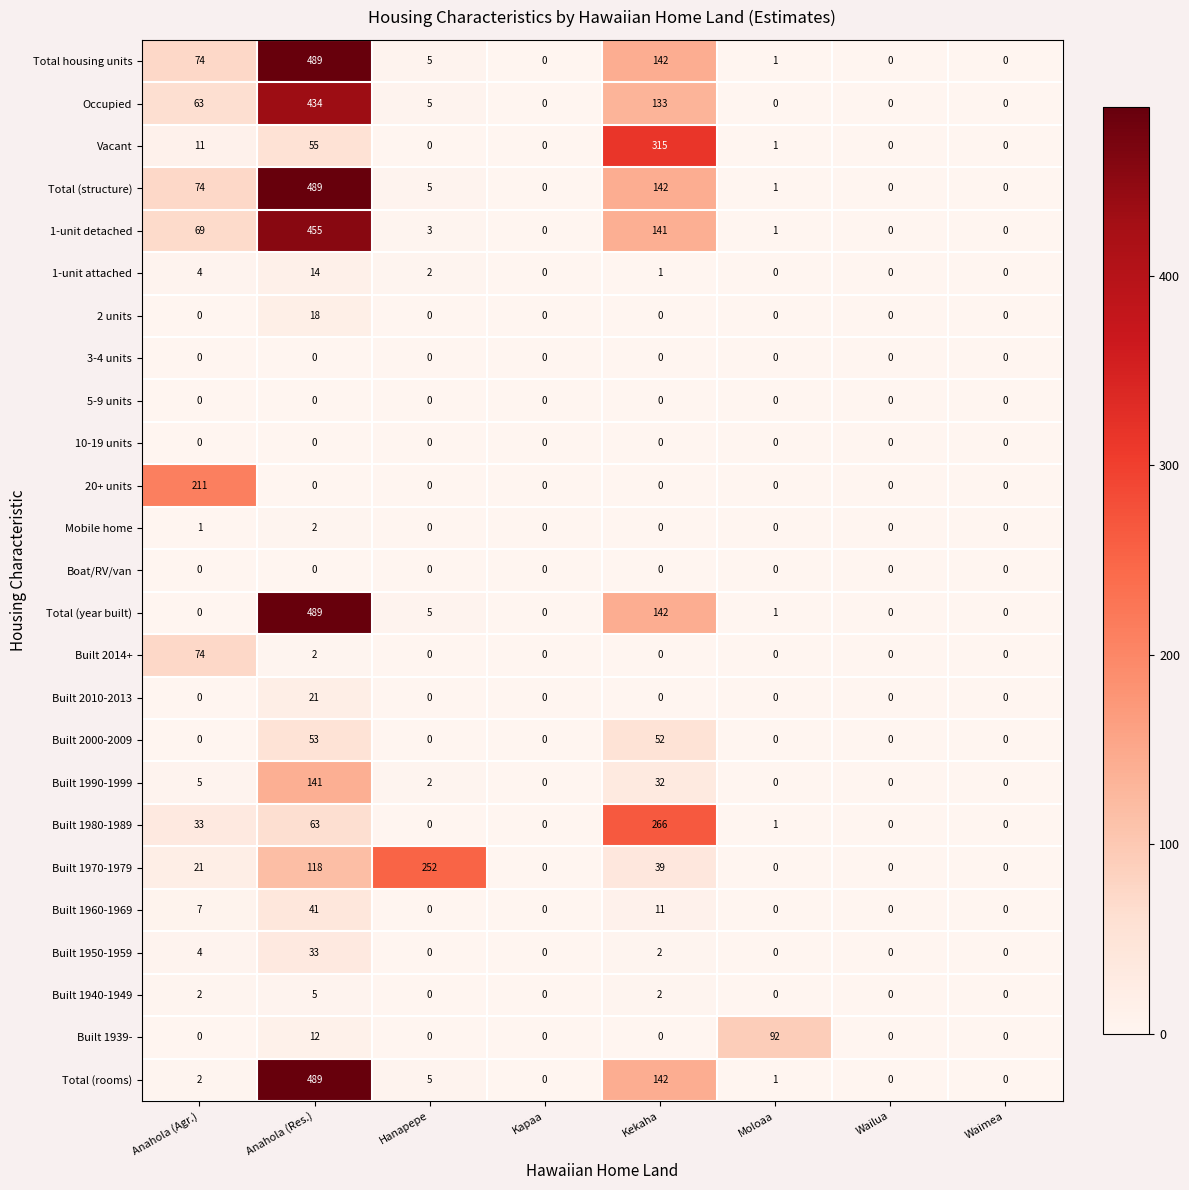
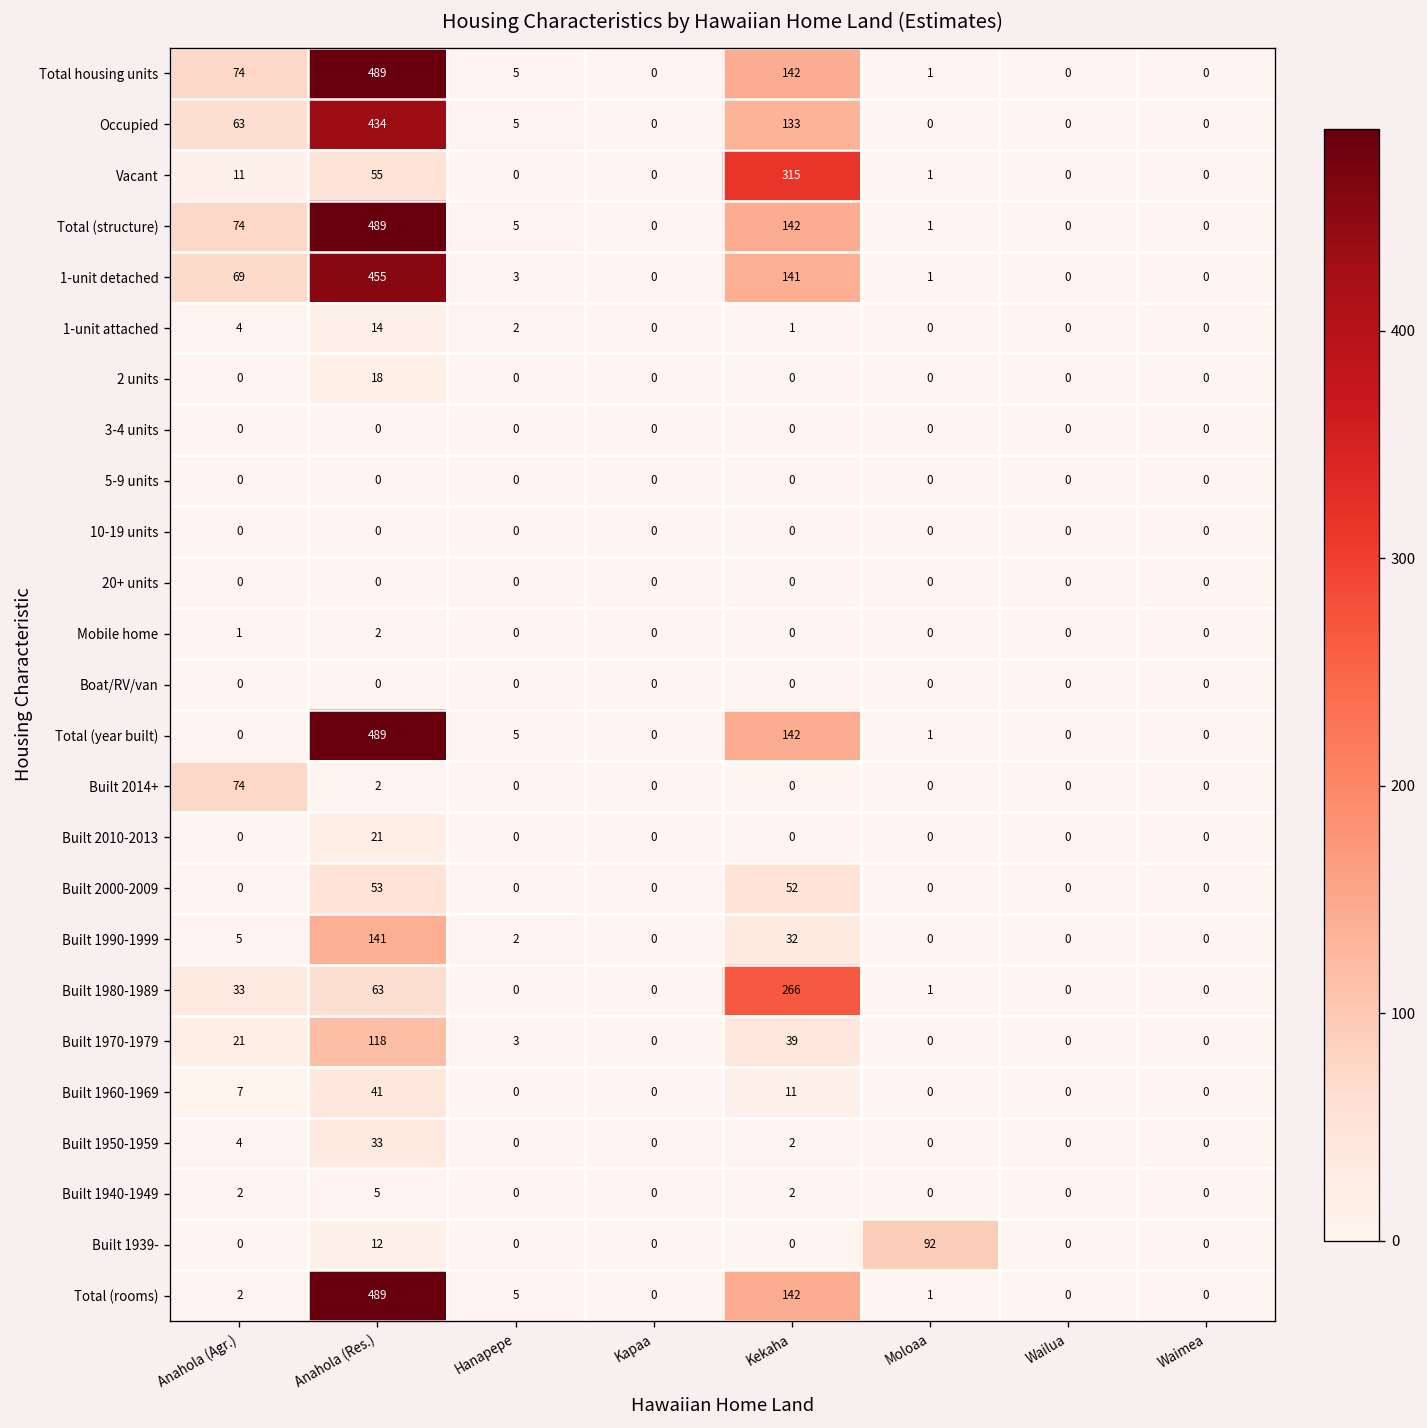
20+ units, Anahola (Agr.): 211 -> 0
Built 1970-1979, Hanapepe: 252 -> 3
